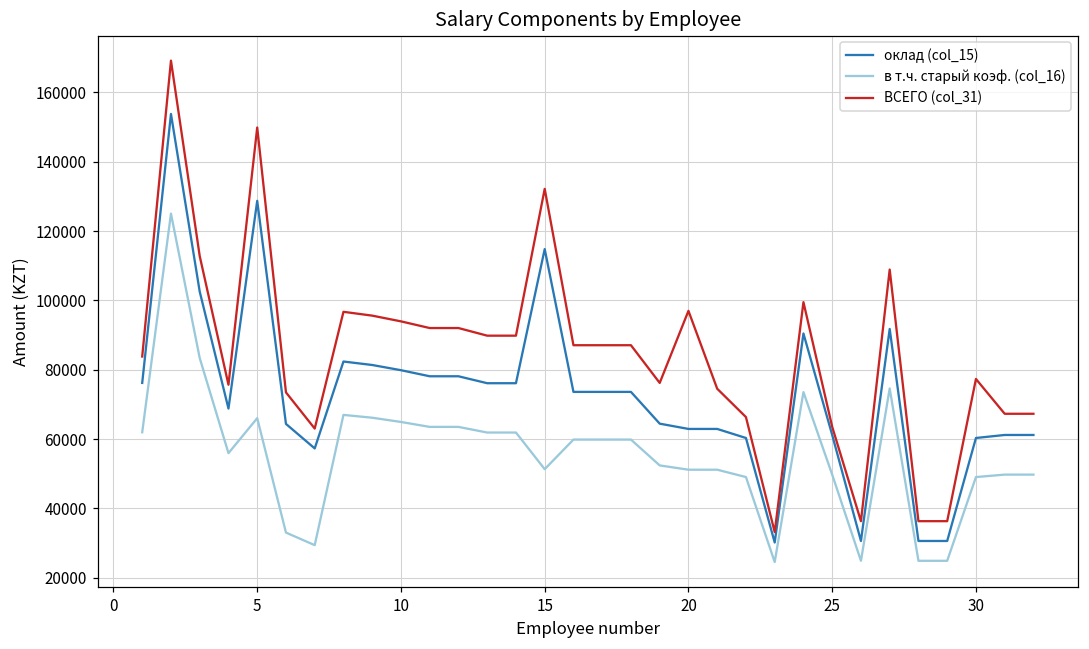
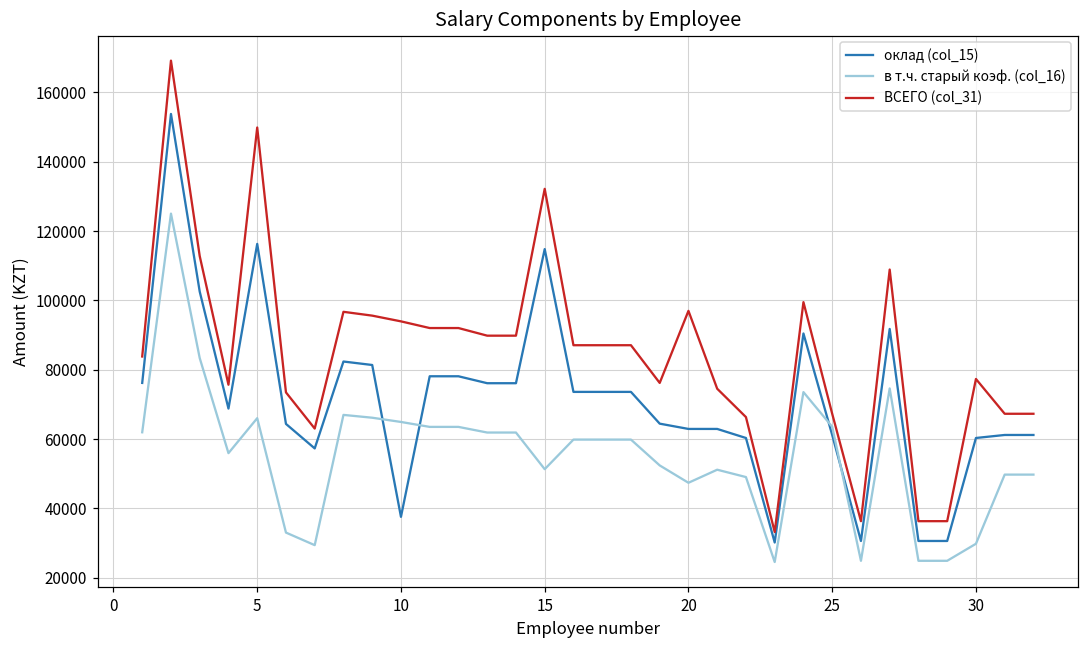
оклад (col_15), 5: 129000 -> 116000
оклад (col_15), 10: 80000 -> 38000
в т.ч. старый коэф. (col_16), 20: 51000 -> 47000
в т.ч. старый коэф. (col_16), 25: 50000 -> 64000
ВСЕГО (col_31), 25: 64000 -> 67000
в т.ч. старый коэф. (col_16), 30: 49000 -> 30000
